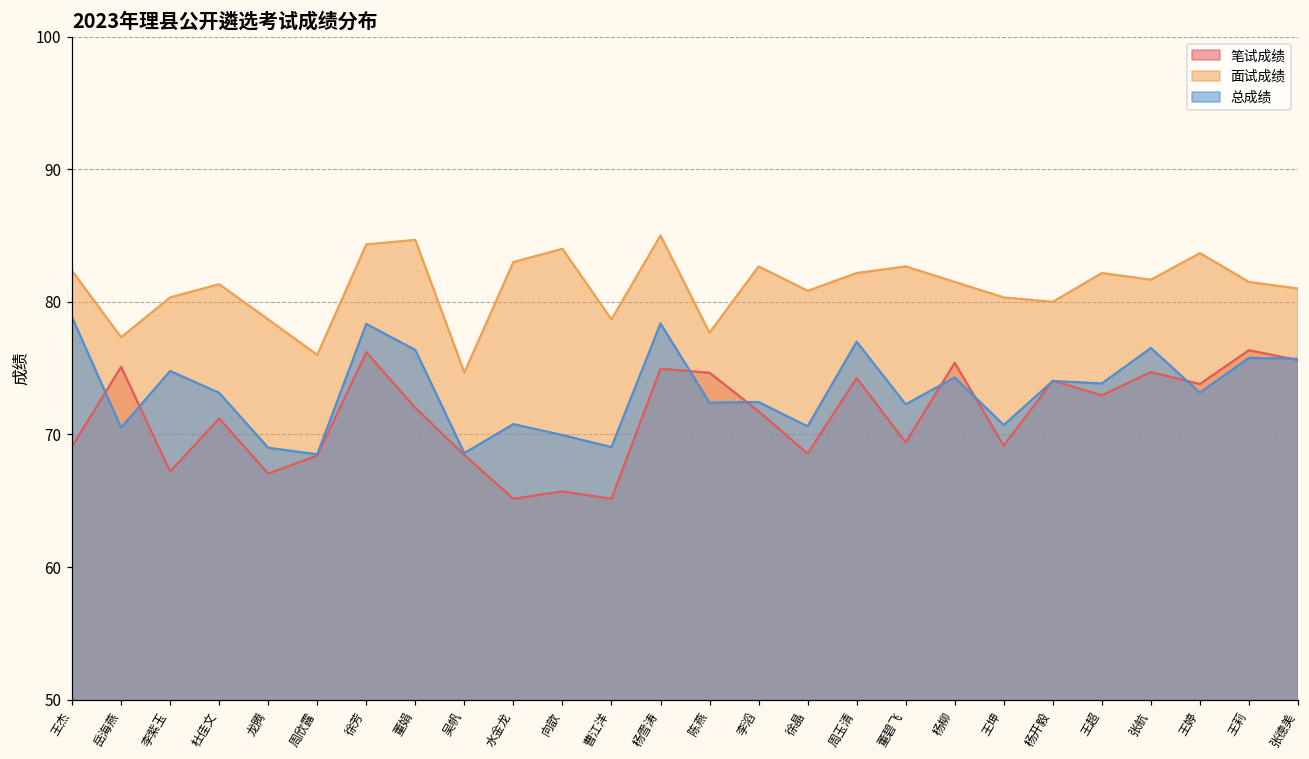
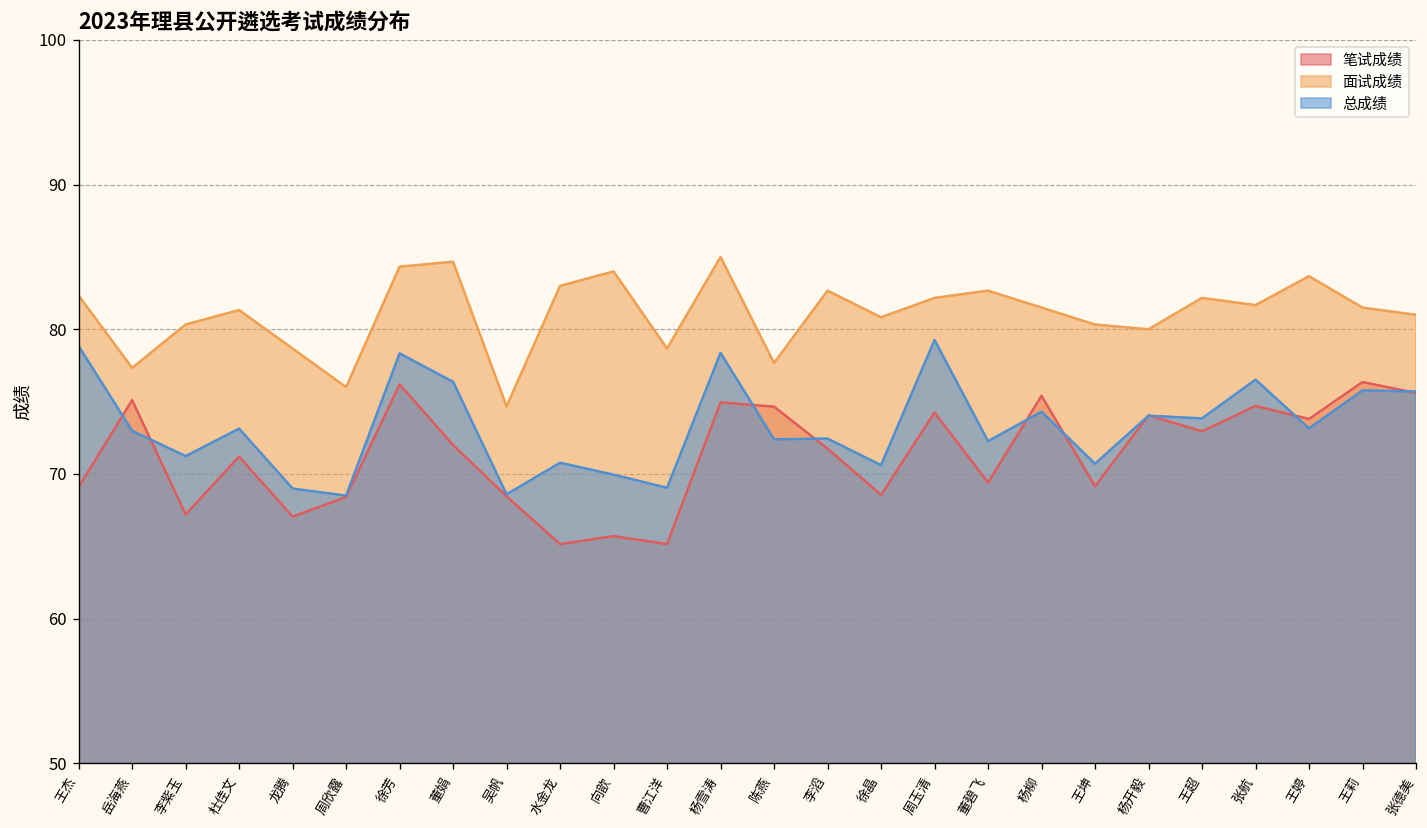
总成绩, 岳海燕: 70.5 -> 73.0
总成绩, 李紫玉: 74.8 -> 71.2
总成绩, 周玉清: 77.0 -> 79.3
